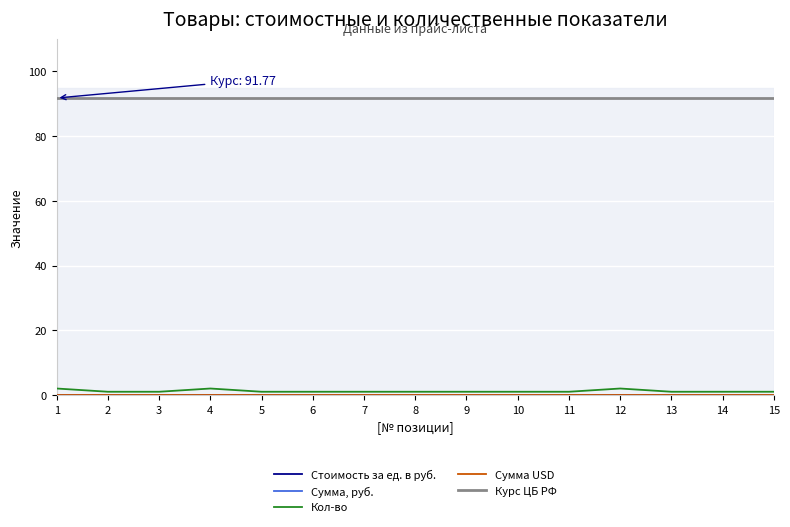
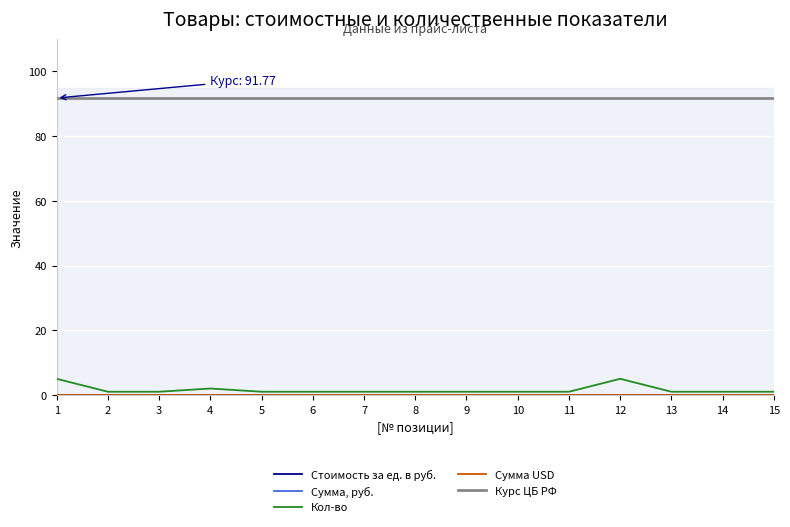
Кол-во, 1: 2 -> 5
Кол-во, 12: 2 -> 5
